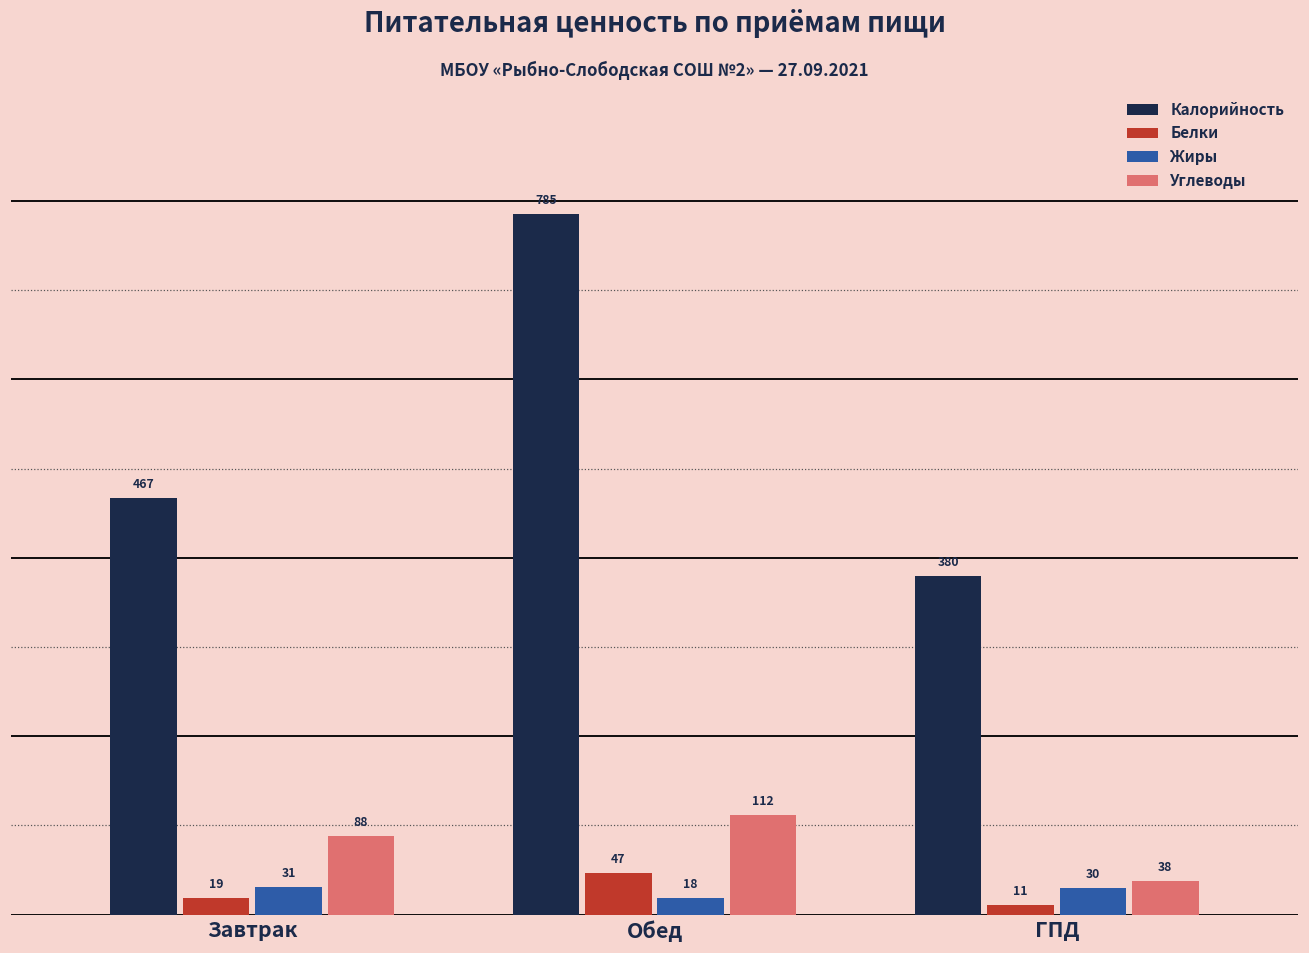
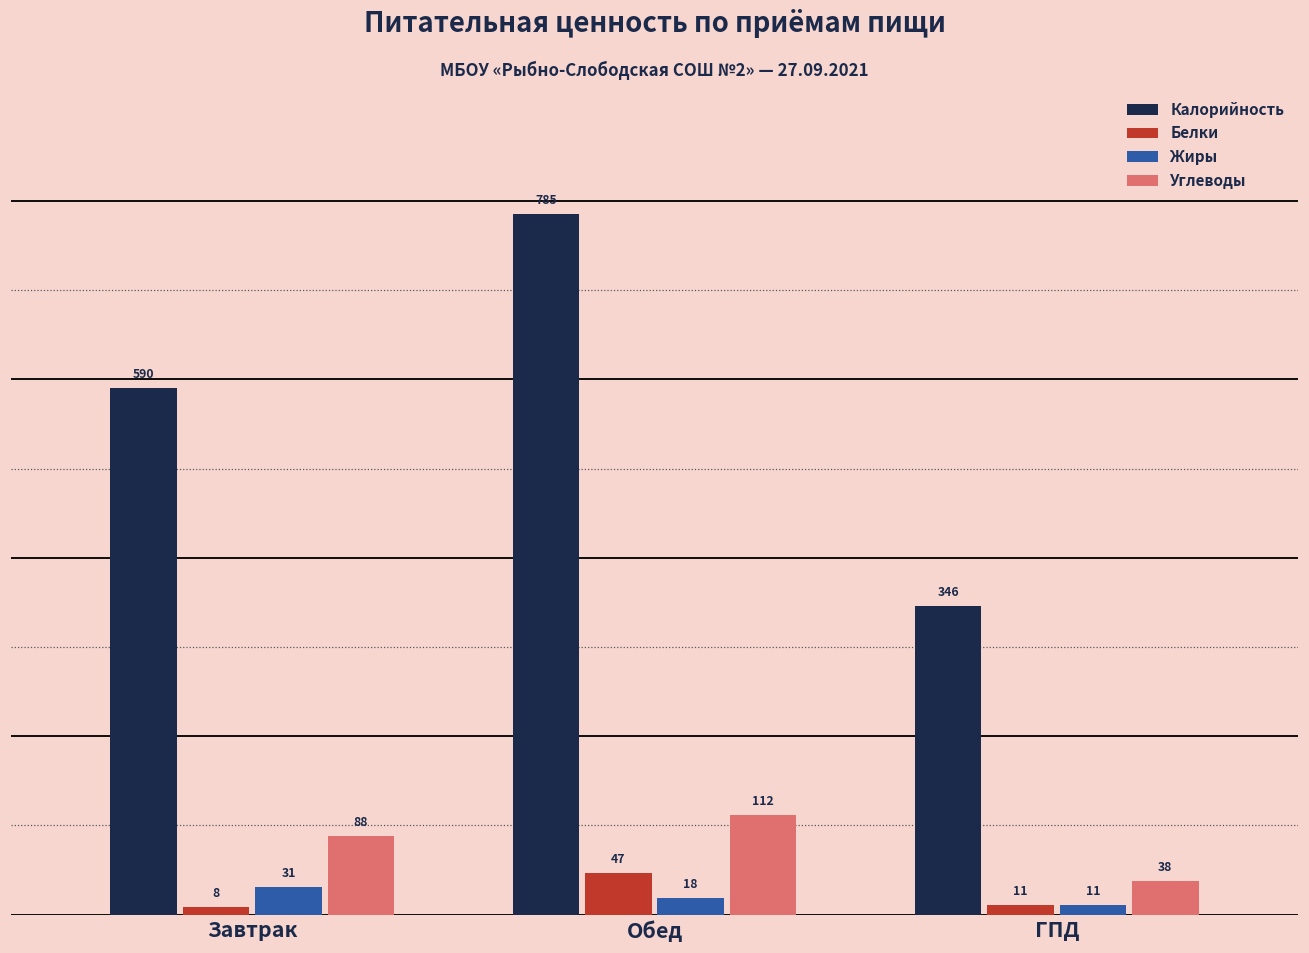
Калорийность, Завтрак: 467 -> 590
Белки, Завтрак: 19 -> 8
Калорийность, ГПД: 380 -> 346
Жиры, ГПД: 30 -> 11
